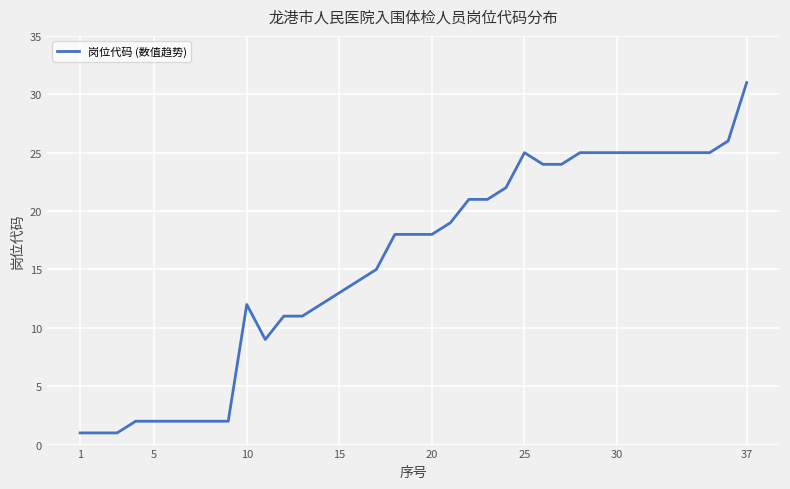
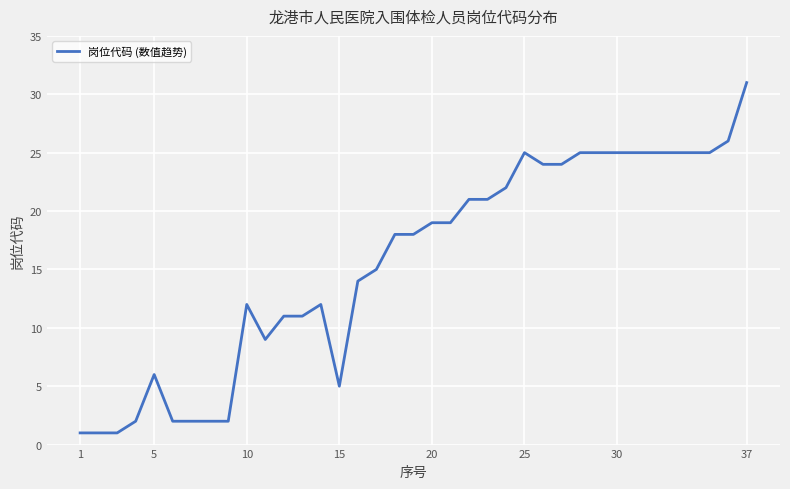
5: 2 -> 6
15: 13 -> 5
20: 18 -> 19
